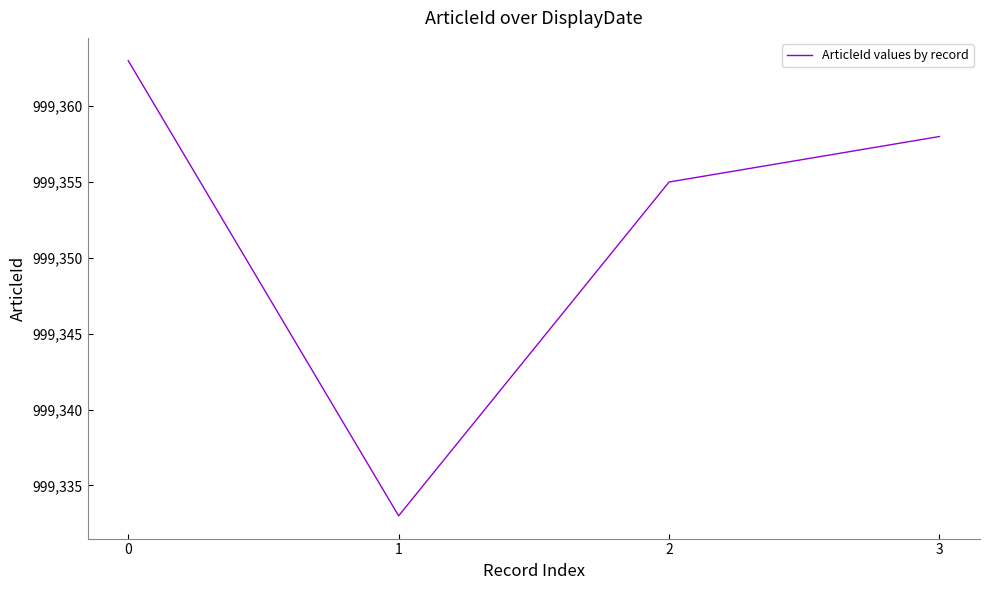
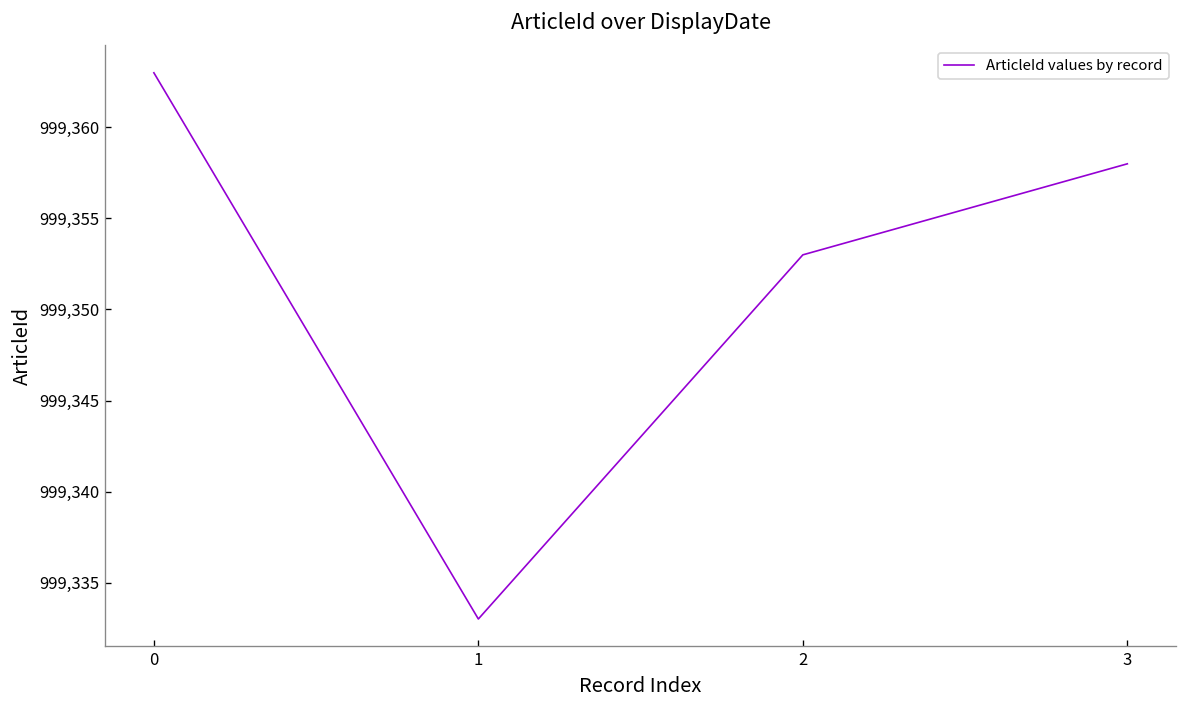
2: 999,355 -> 999,353
